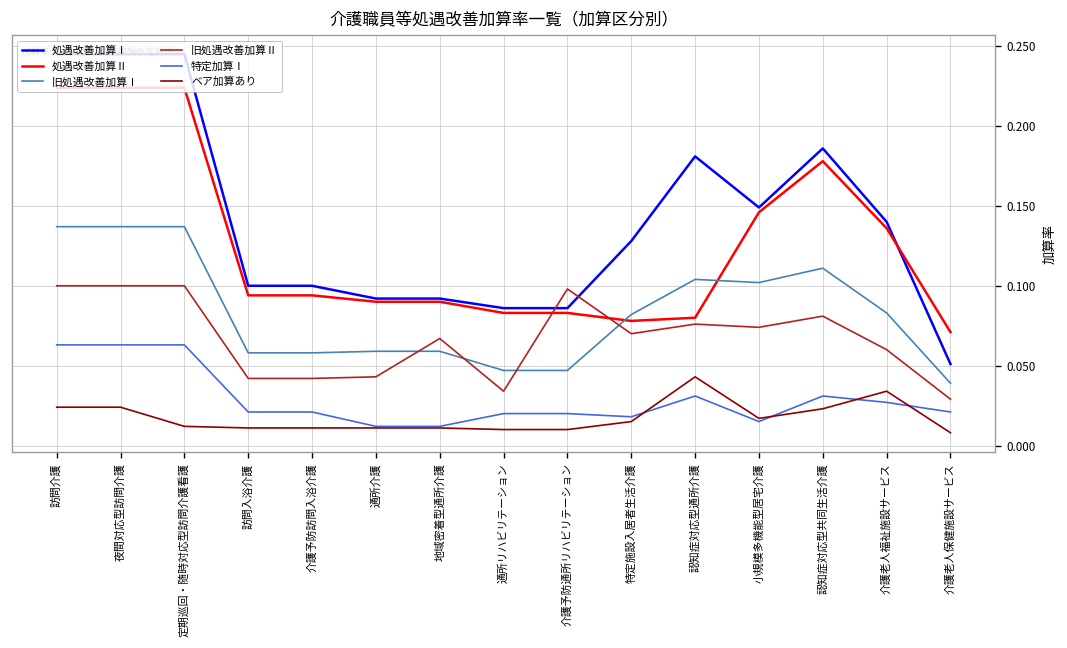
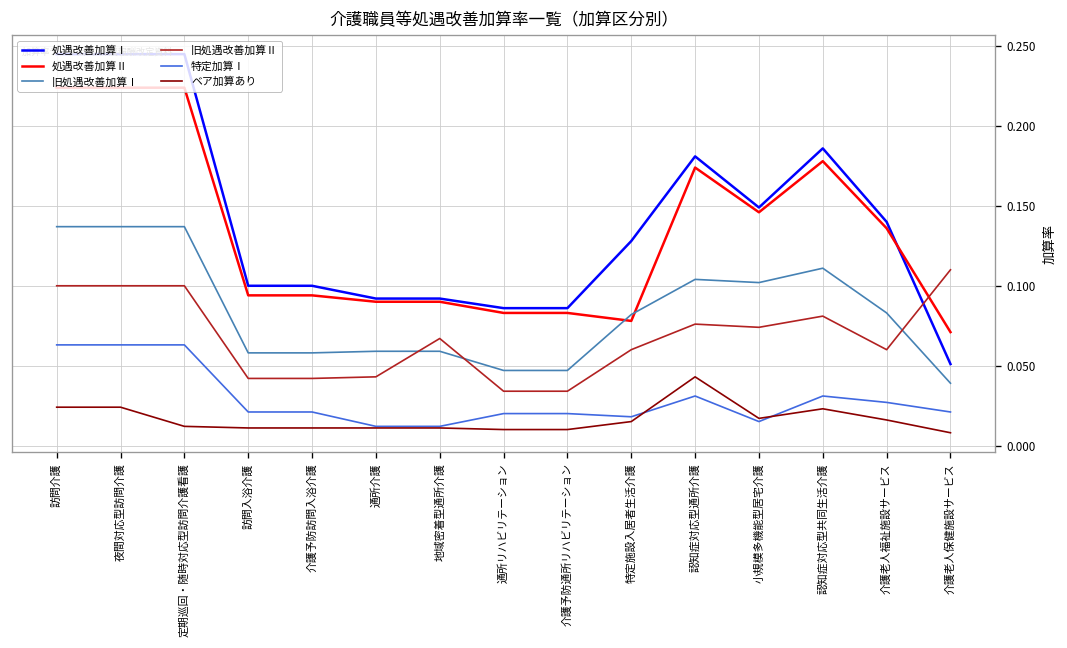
旧処遇改善加算Ⅱ, 介護予防通所リハビリテーション: 0.098 -> 0.034
旧処遇改善加算Ⅱ, 特定施設入居者生活介護: 0.07 -> 0.06
処遇改善加算Ⅱ, 認知症対応型通所介護: 0.080 -> 0.174
ベア加算あり, 介護老人福祉施設サービス: 0.034 -> 0.016
旧処遇改善加算Ⅱ, 介護老人保健施設サービス: 0.029 -> 0.110
